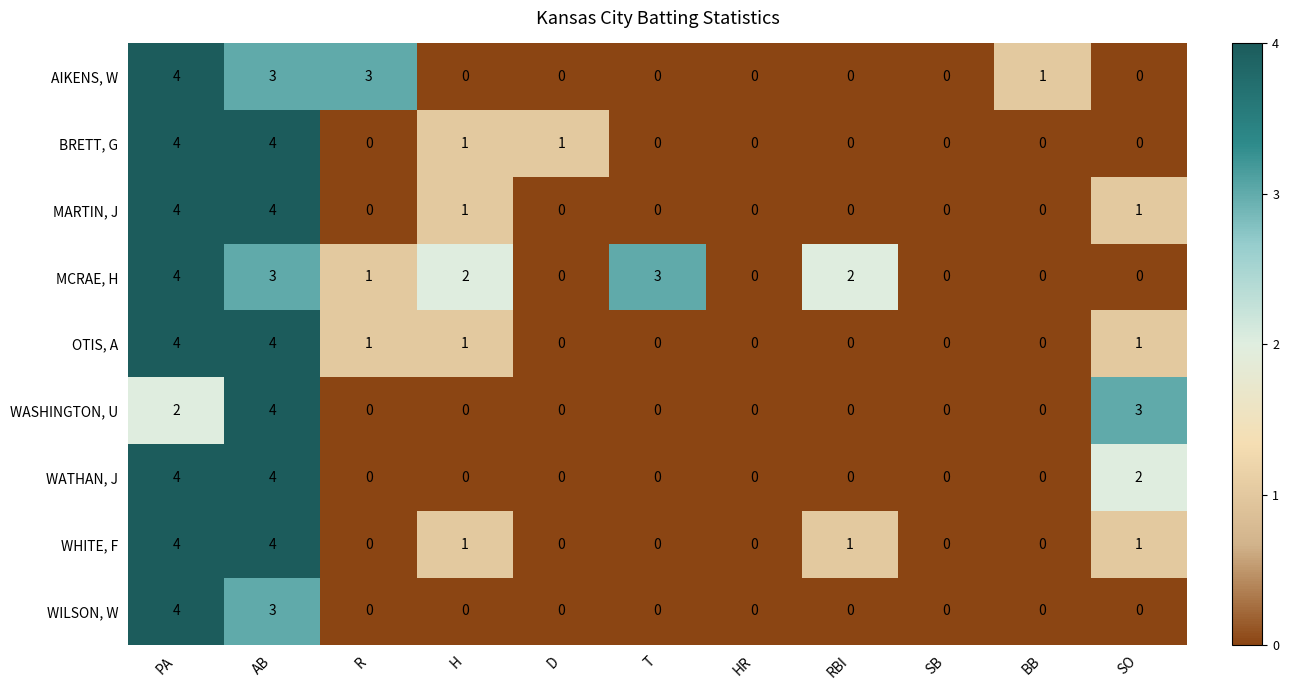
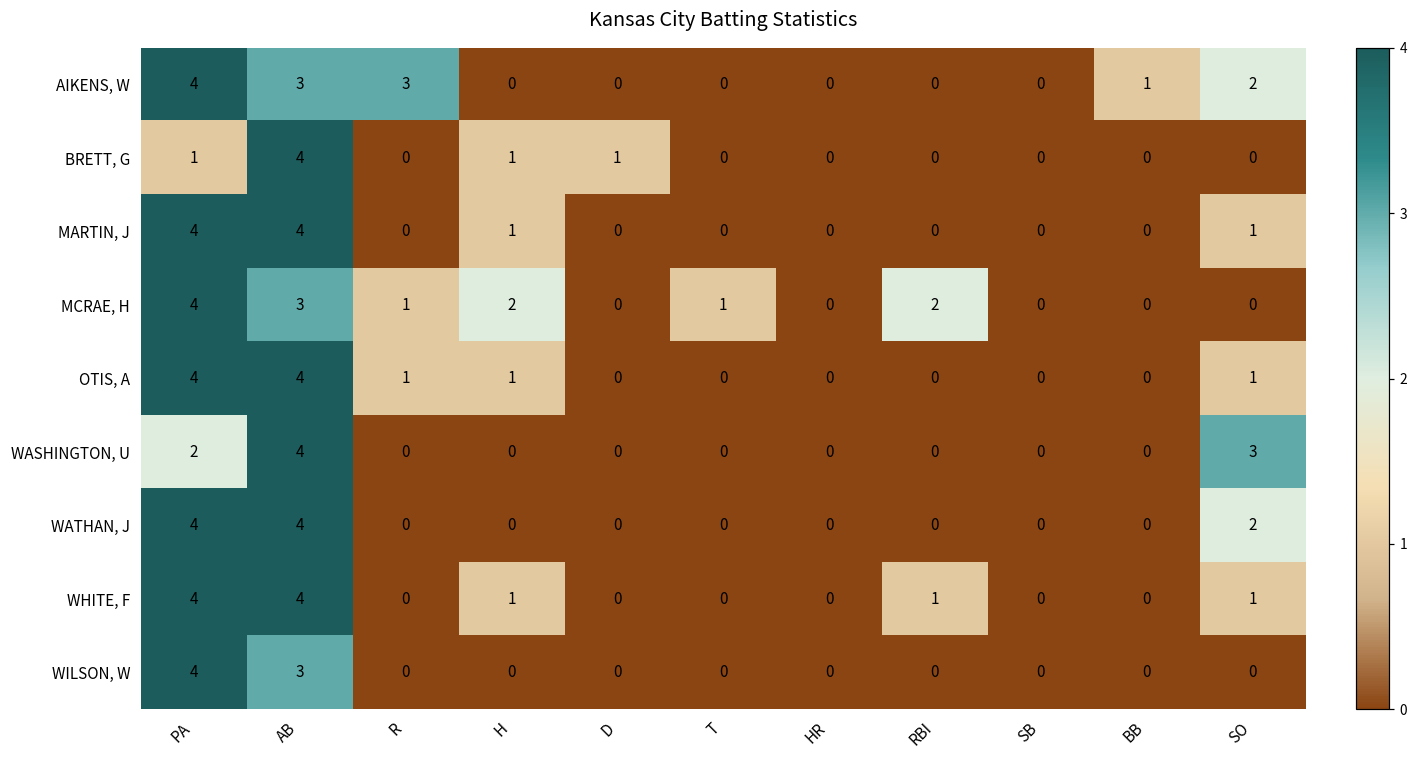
AIKENS, W, SO: 0 -> 2
BRETT, G, PA: 4 -> 1
MCRAE, H, T: 3 -> 1
